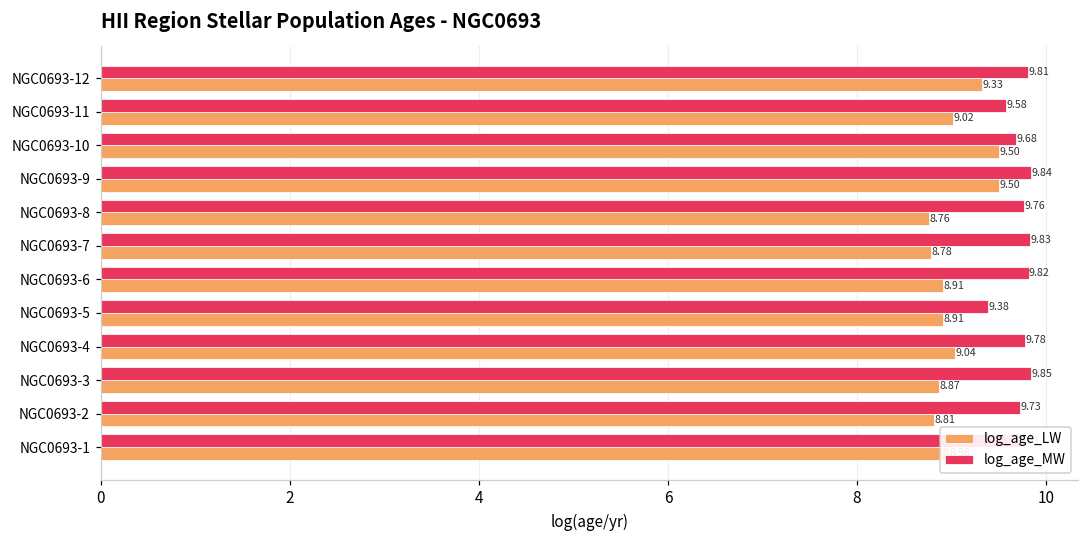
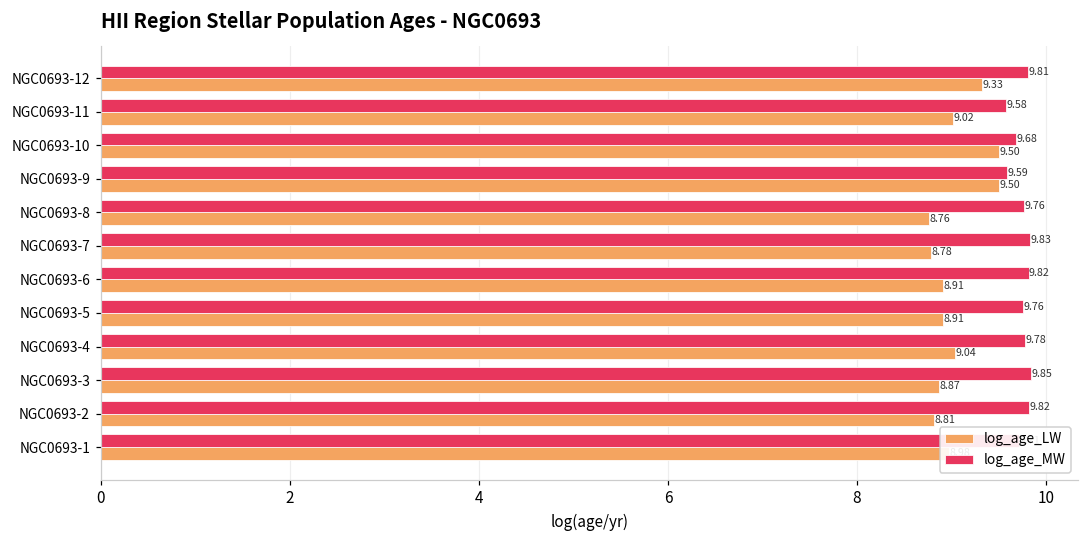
log_age_MW, NGC0693-9: 9.84 -> 9.59
log_age_MW, NGC0693-5: 9.38 -> 9.76
log_age_MW, NGC0693-2: 9.73 -> 9.82
